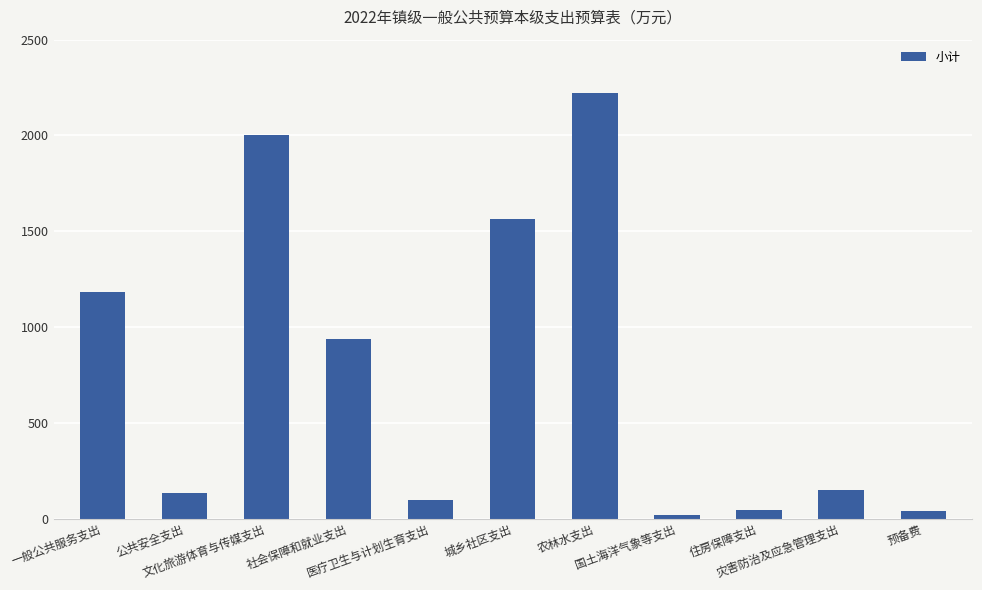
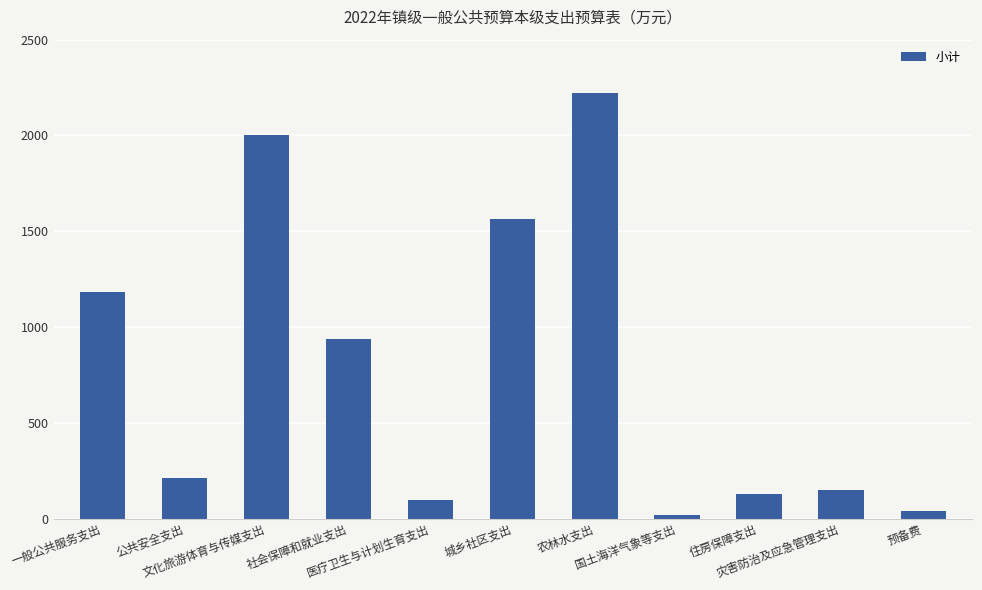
公共安全支出: 140 -> 210
住房保障支出: 50 -> 130
